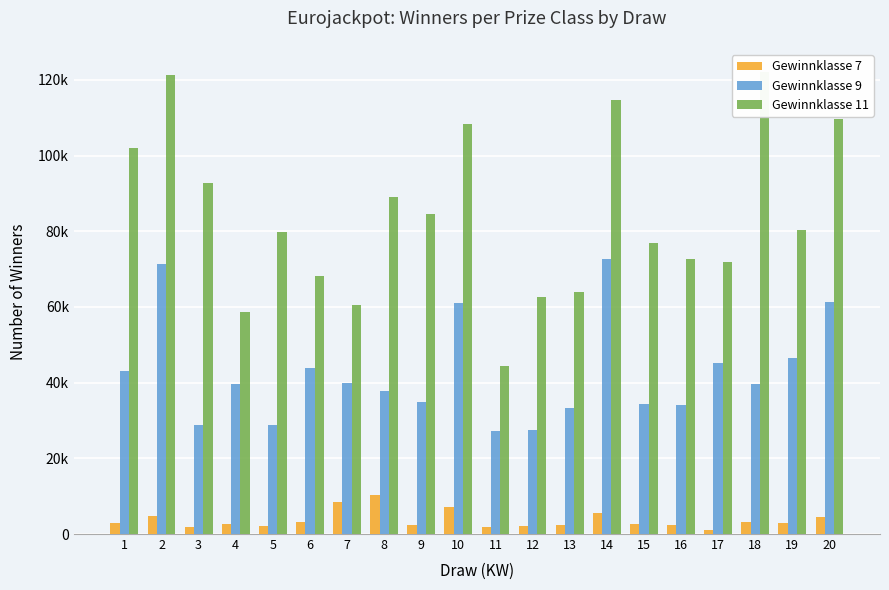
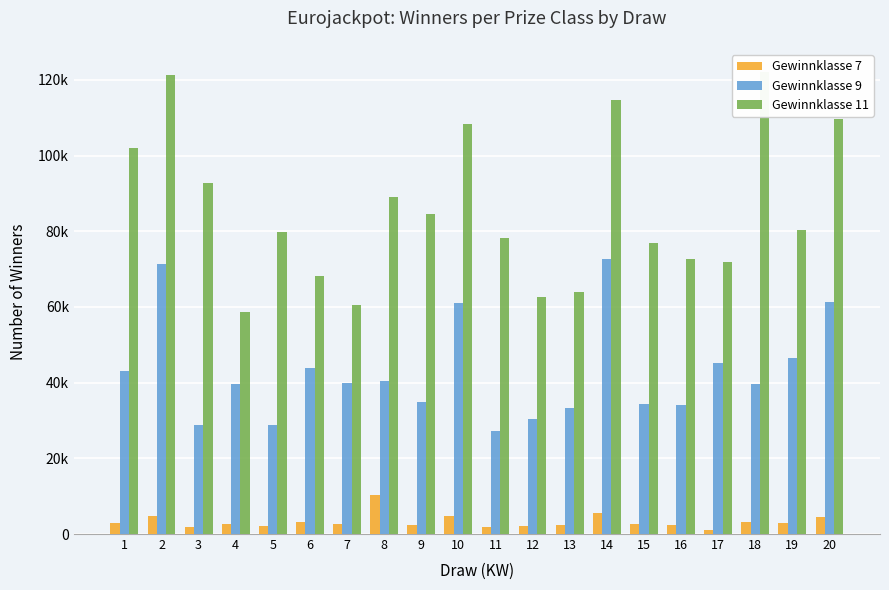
Gewinnklasse 7, 7: 9000 -> 3000
Gewinnklasse 9, 8: 38000 -> 40000
Gewinnklasse 7, 10: 7000 -> 5000
Gewinnklasse 11, 11: 44000 -> 78000
Gewinnklasse 9, 12: 28000 -> 30000
